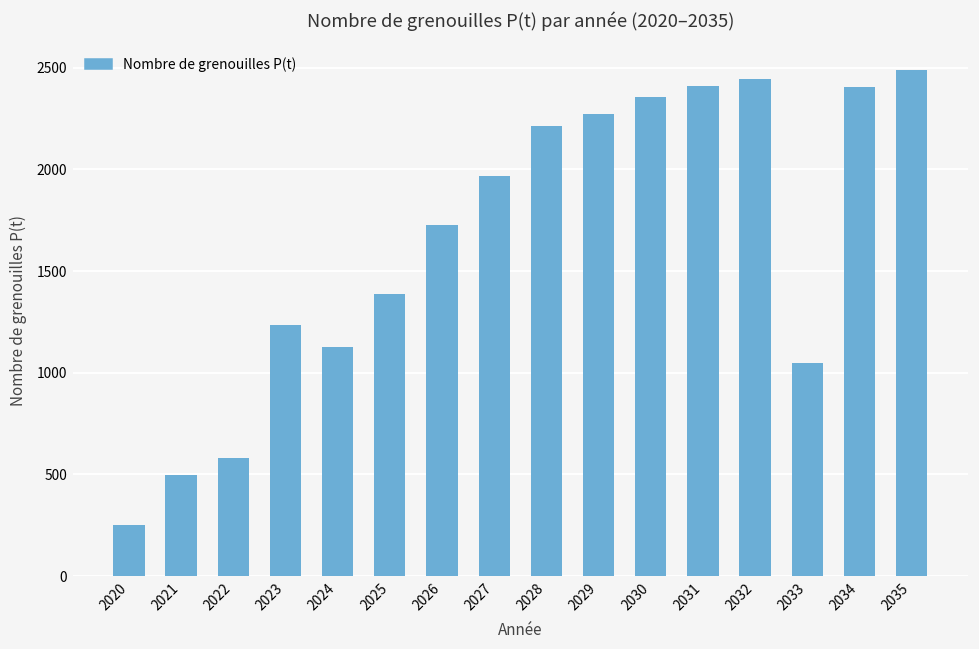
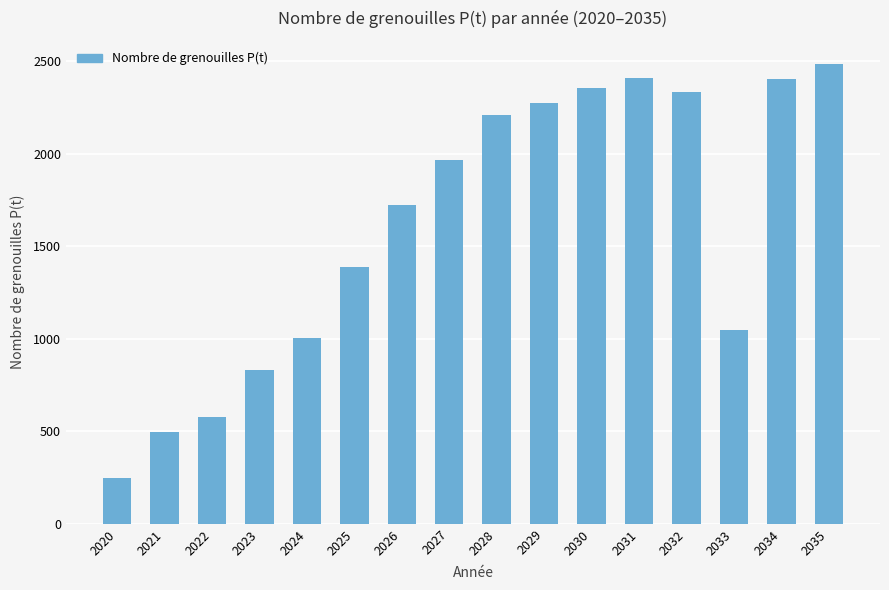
2023: 1240 -> 830
2024: 1130 -> 1000
2032: 2450 -> 2340
